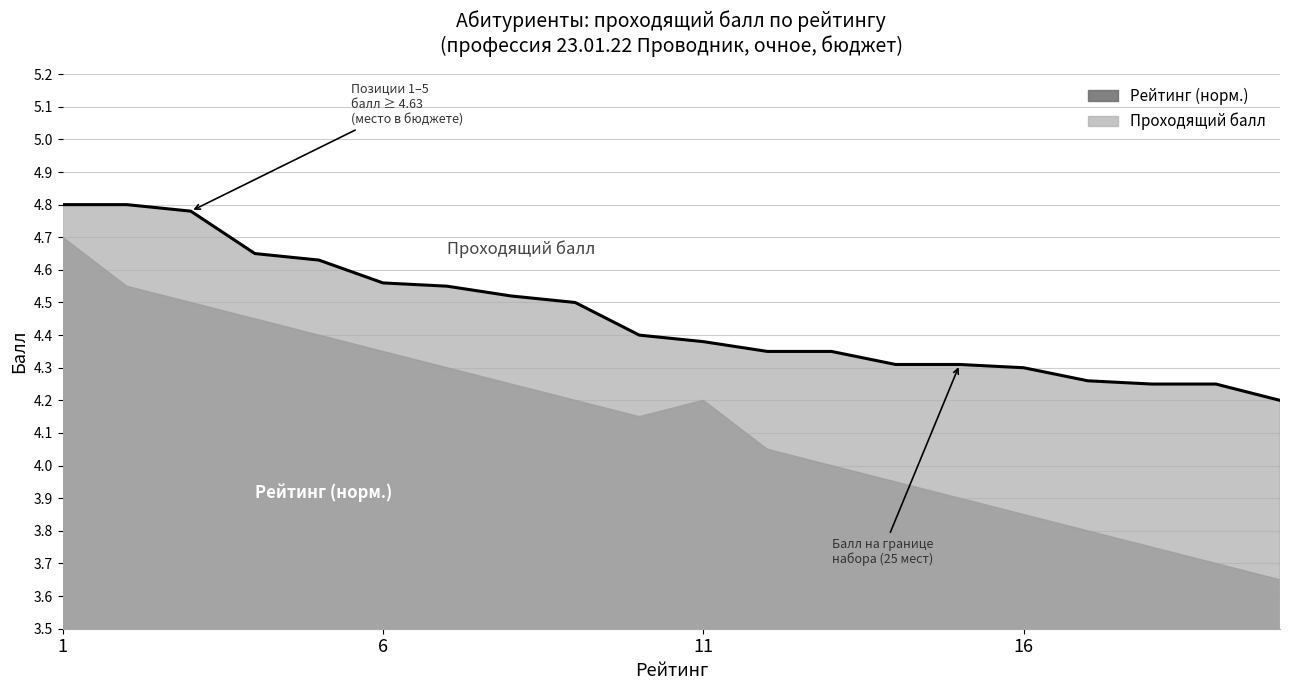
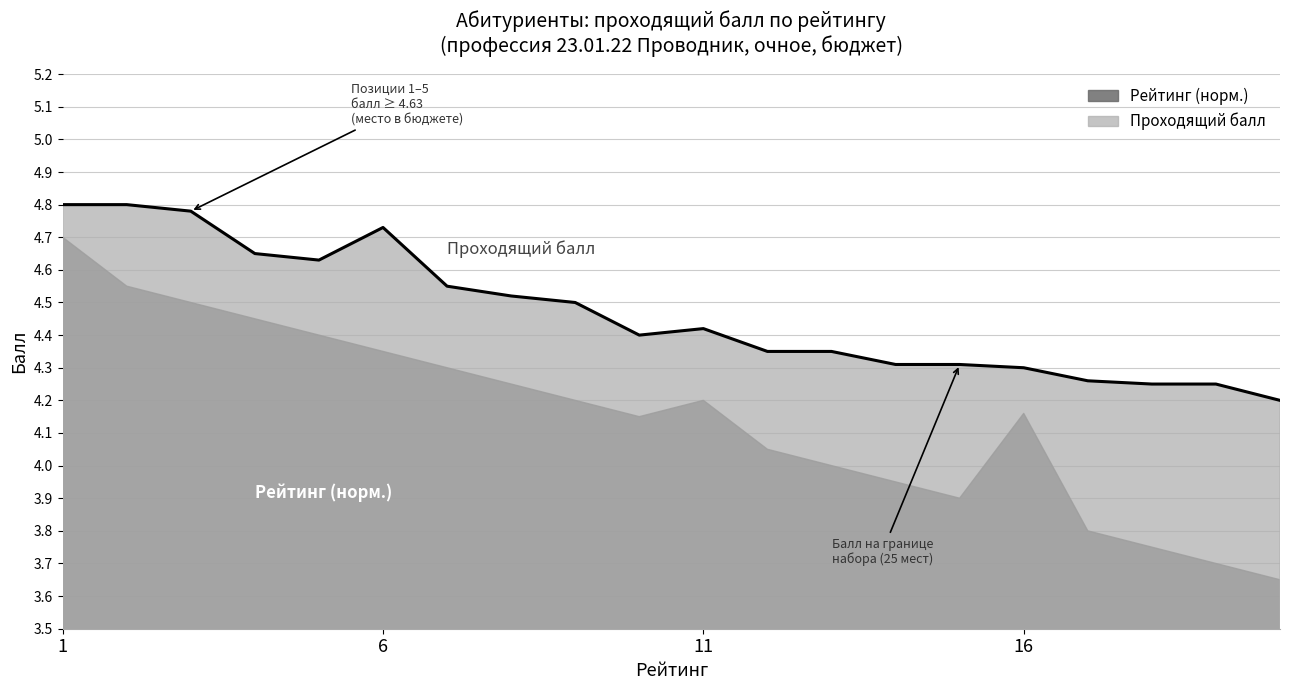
Проходящий балл, 6: 4.56 -> 4.73
Проходящий балл, 11: 4.38 -> 4.42
Рейтинг (норм.), 16: 3.85 -> 4.16
